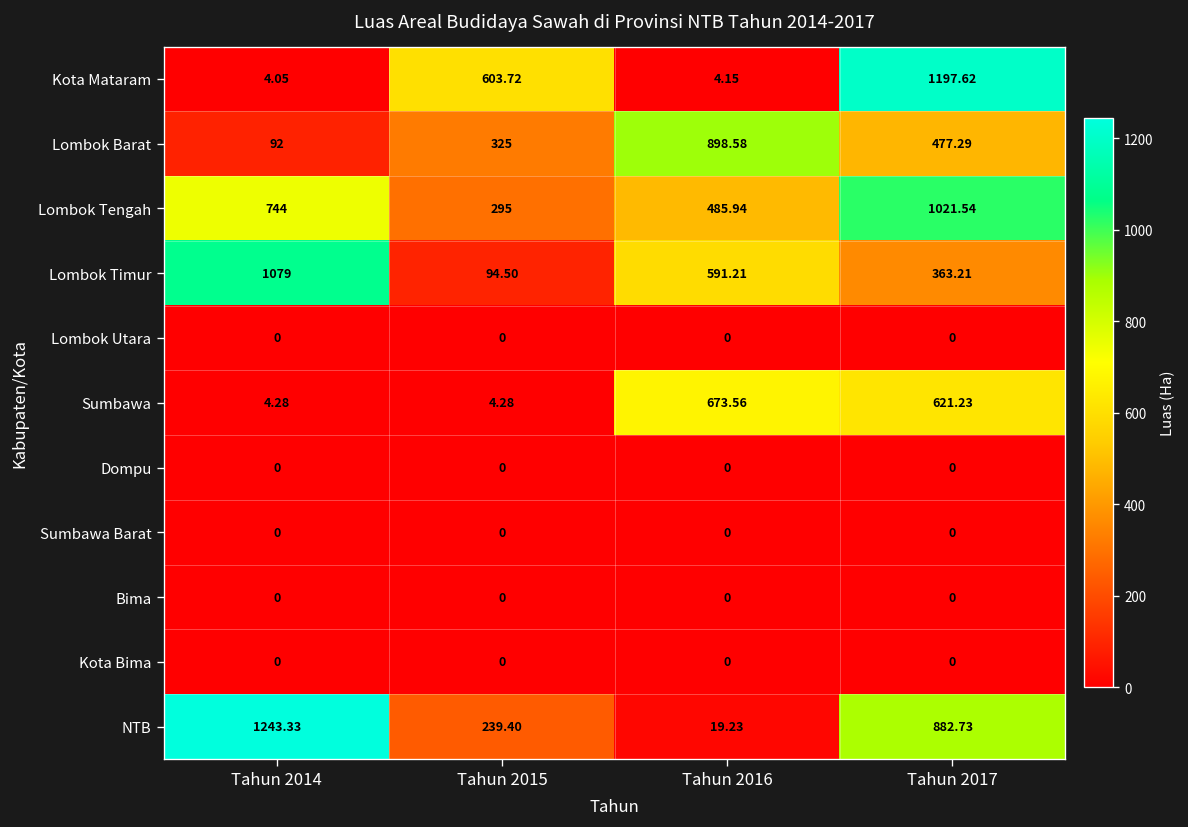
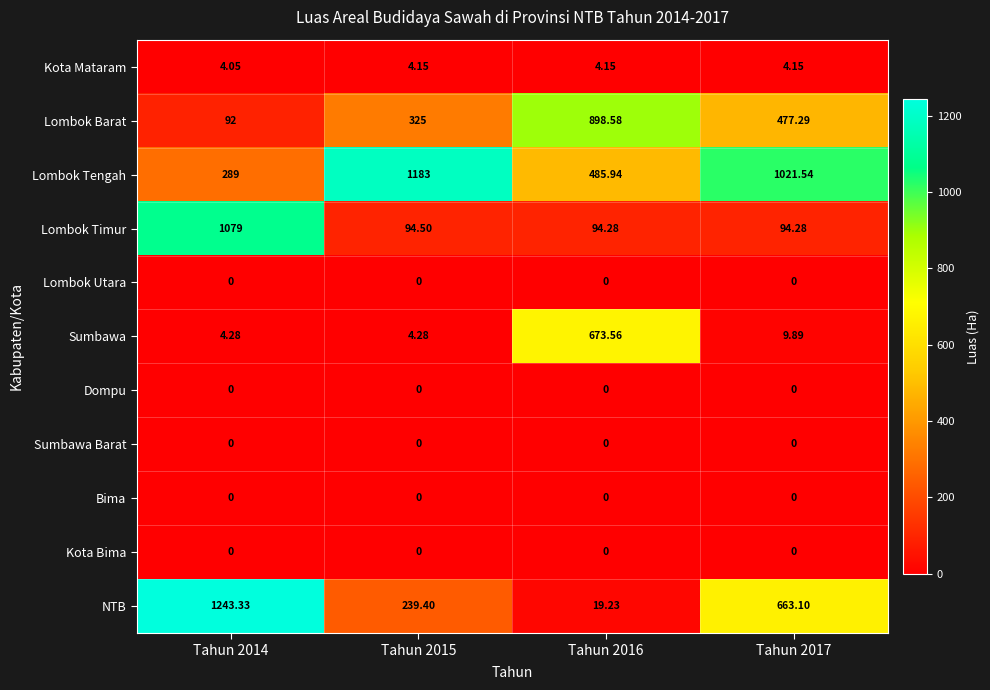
Kota Mataram, Tahun 2015: 603.72 -> 4.15
Kota Mataram, Tahun 2017: 1197.62 -> 4.15
Lombok Tengah, Tahun 2014: 744 -> 289
Lombok Tengah, Tahun 2015: 295 -> 1183
Lombok Timur, Tahun 2016: 591.21 -> 94.28
Lombok Timur, Tahun 2017: 363.21 -> 94.28
Sumbawa, Tahun 2017: 621.23 -> 9.89
NTB, Tahun 2017: 882.73 -> 663.10
